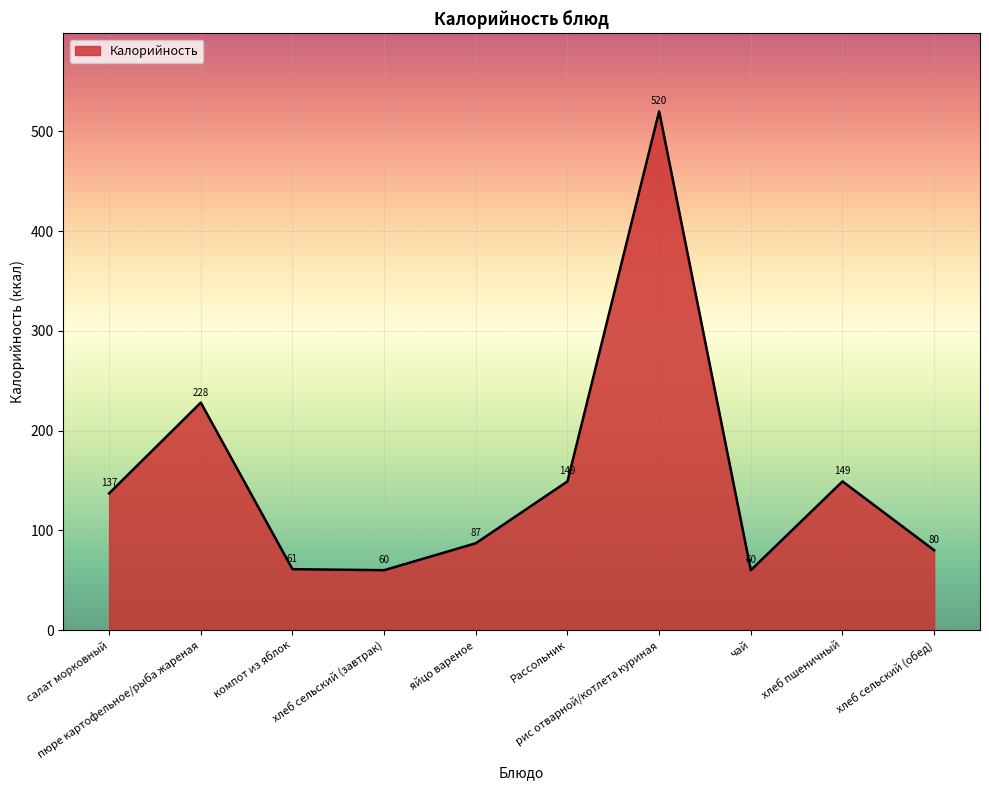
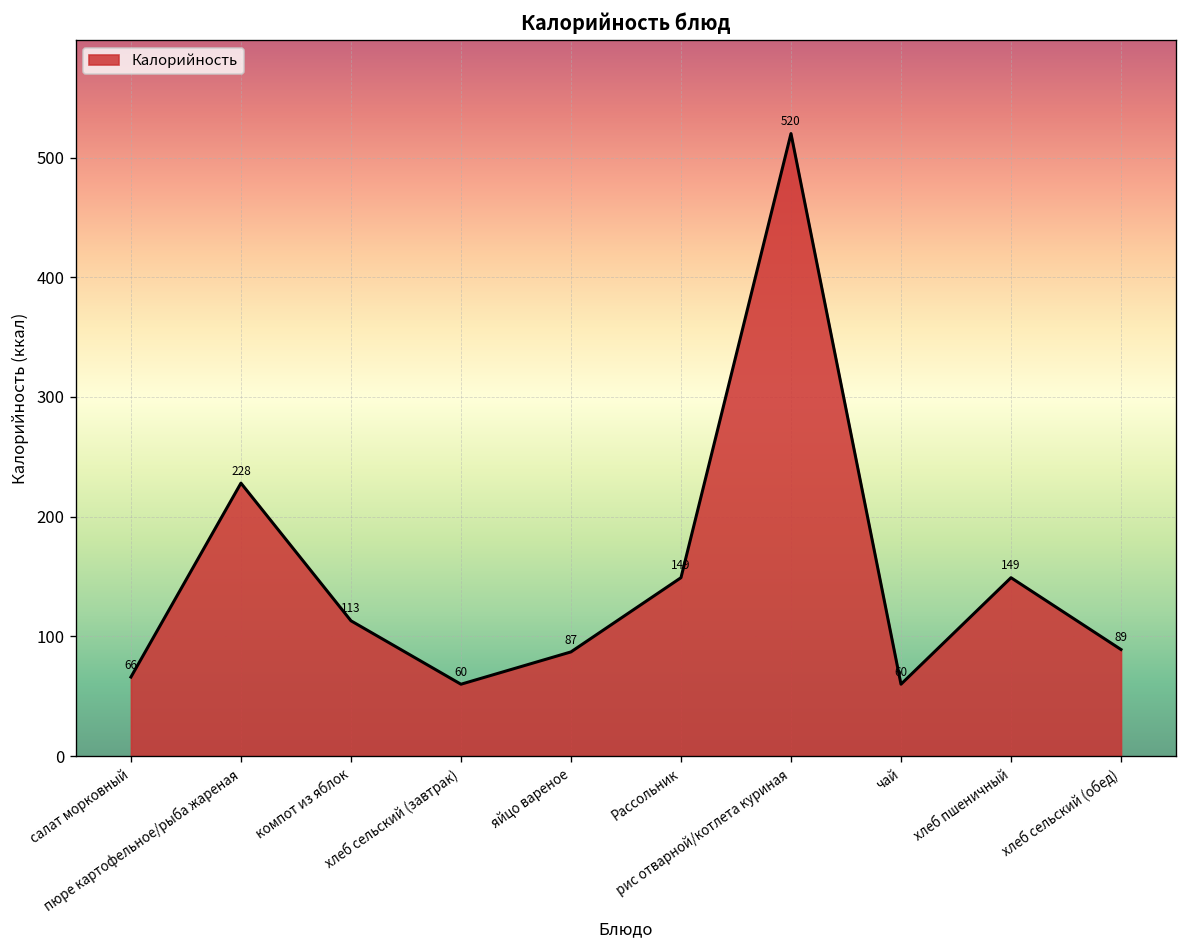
салат морковный: 137 -> 66
компот из яблок: 61 -> 113
хлеб сельский (обед): 80 -> 89
